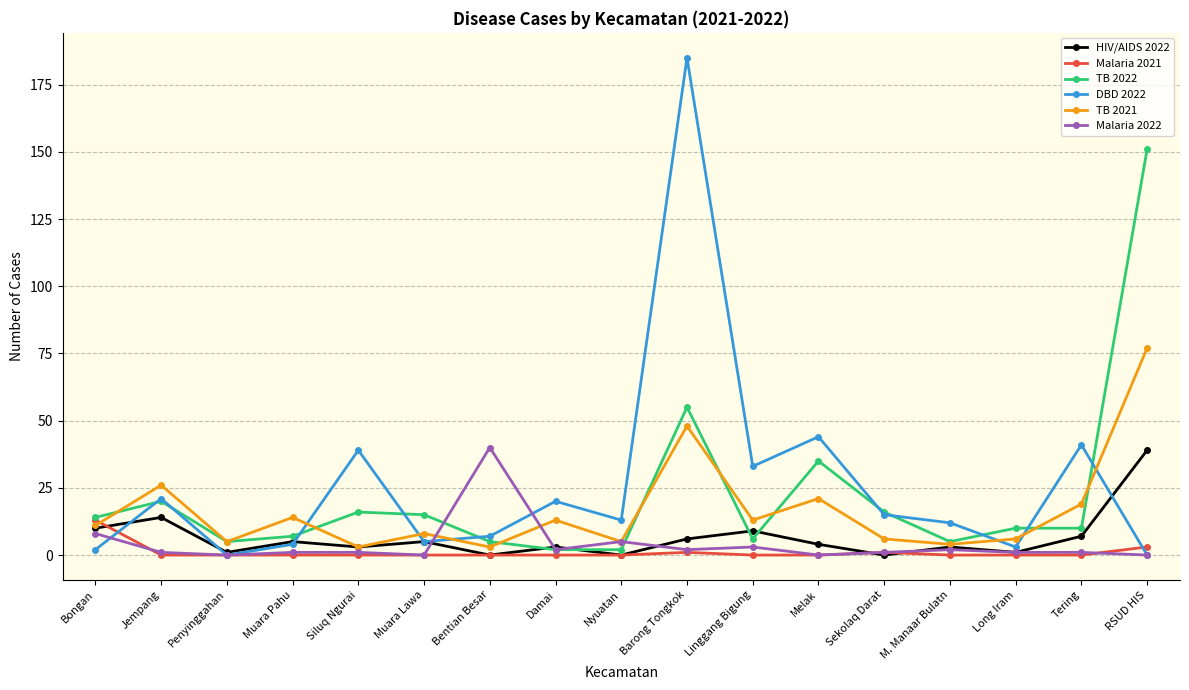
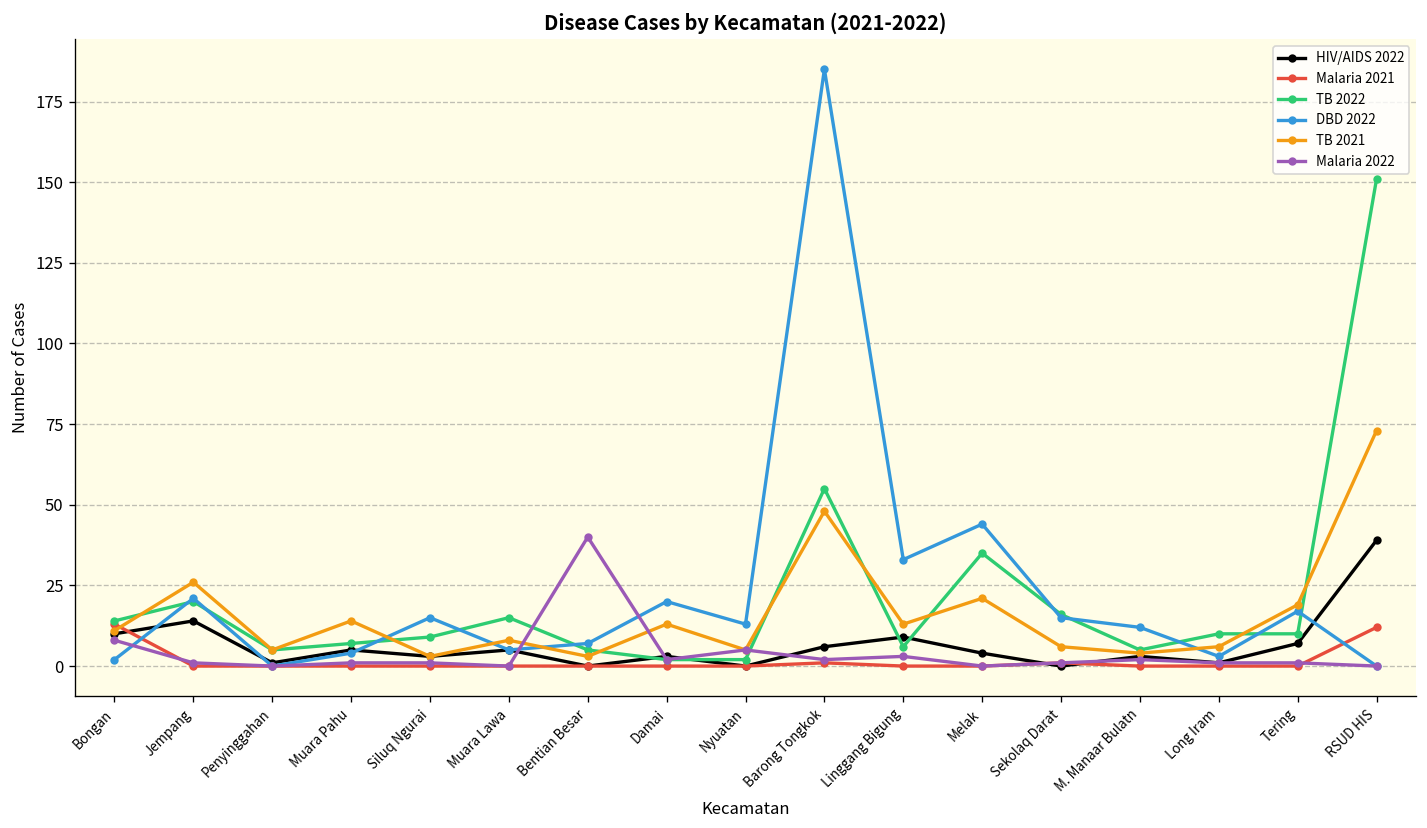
TB 2022, Siluq Ngurai: 16 -> 9
DBD 2022, Siluq Ngurai: 39 -> 15
DBD 2022, Tering: 41 -> 17
Malaria 2021, RSUD HIS: 3 -> 12
TB 2021, RSUD HIS: 77 -> 73
